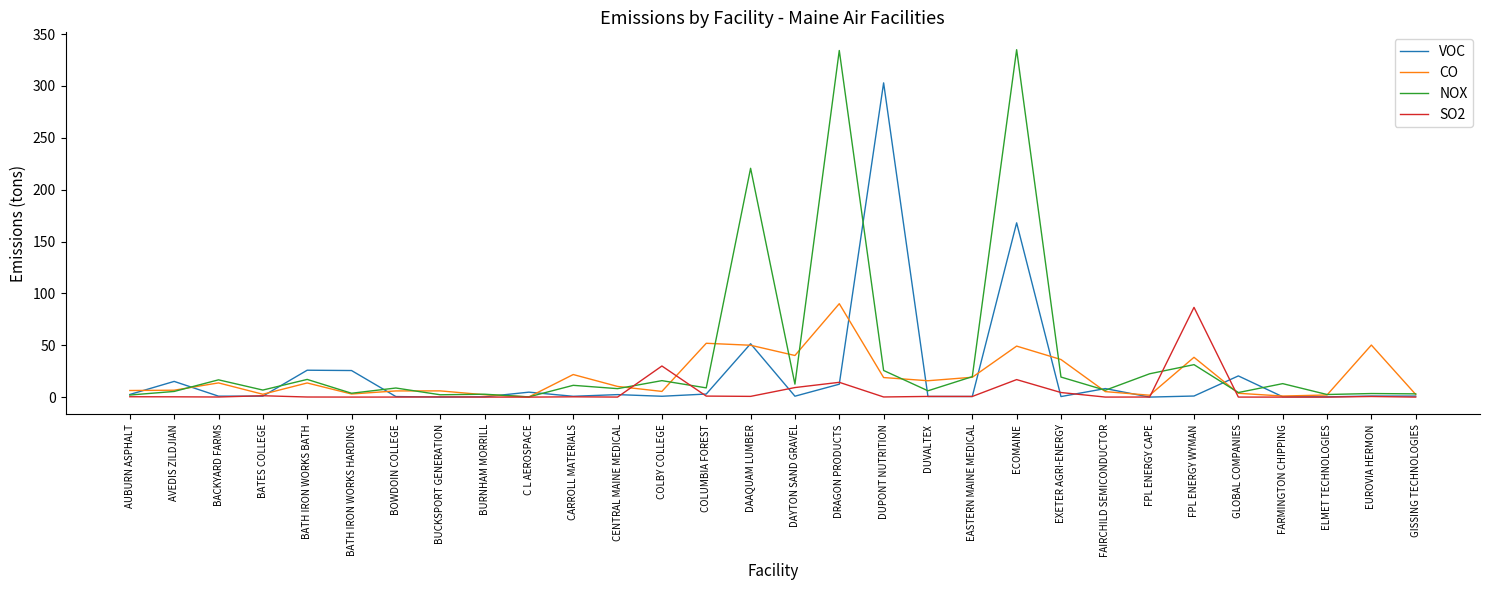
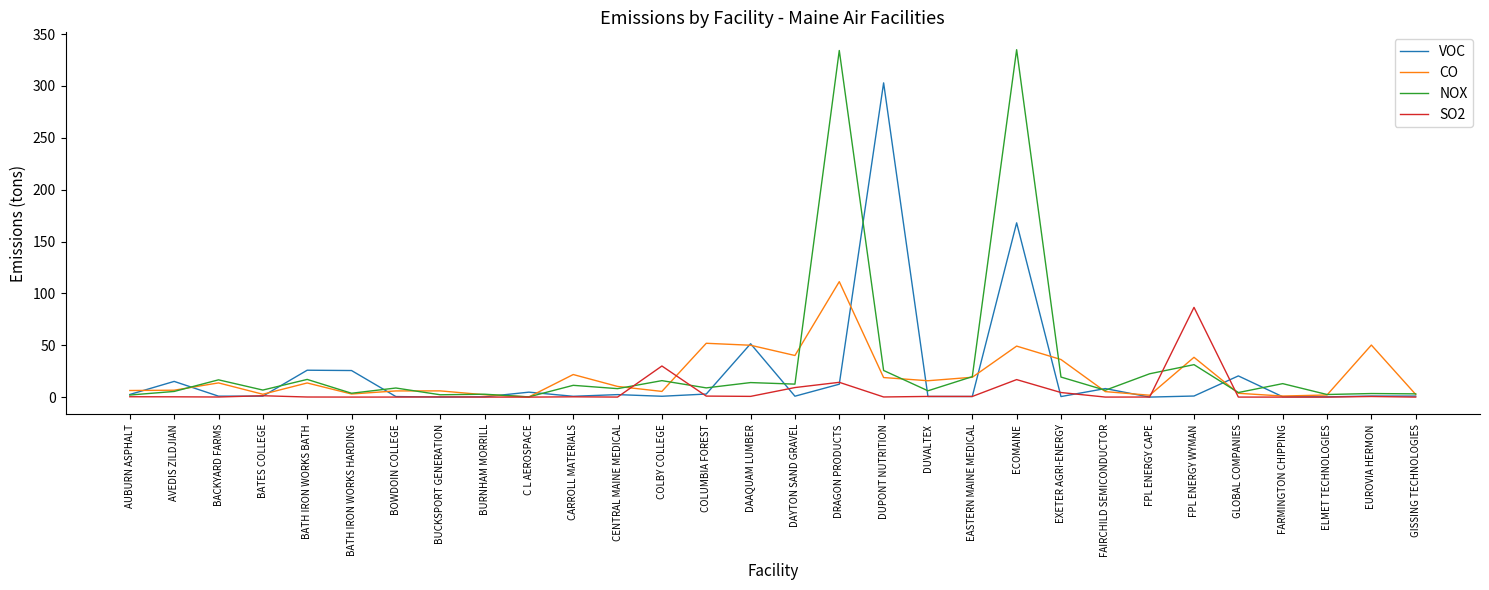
NOX, DAAQUAM LUMBER: 221 -> 14
CO, DRAGON PRODUCTS: 90 -> 111
